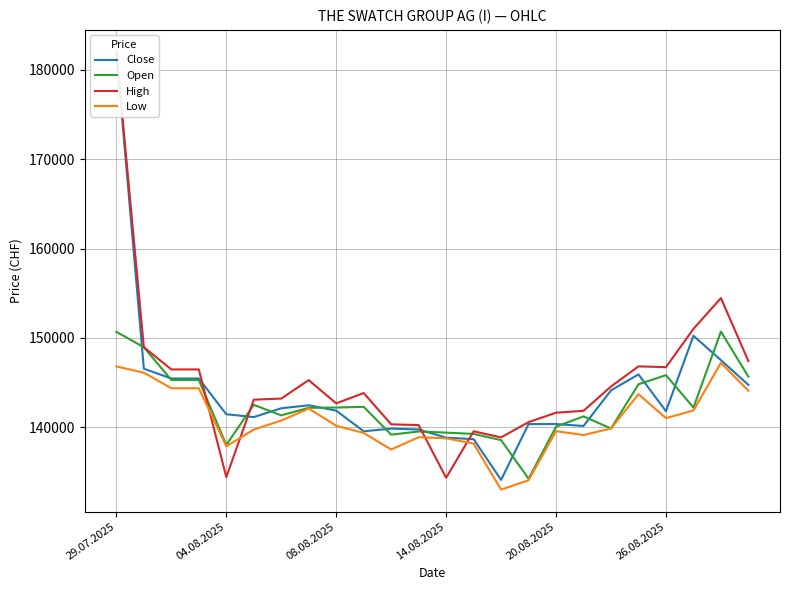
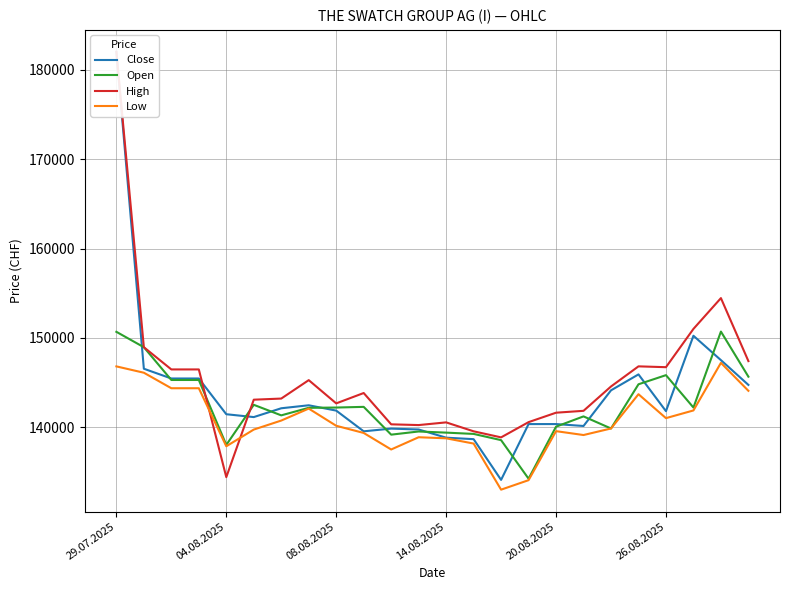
High, 14.08.2025: 134000 -> 141000
